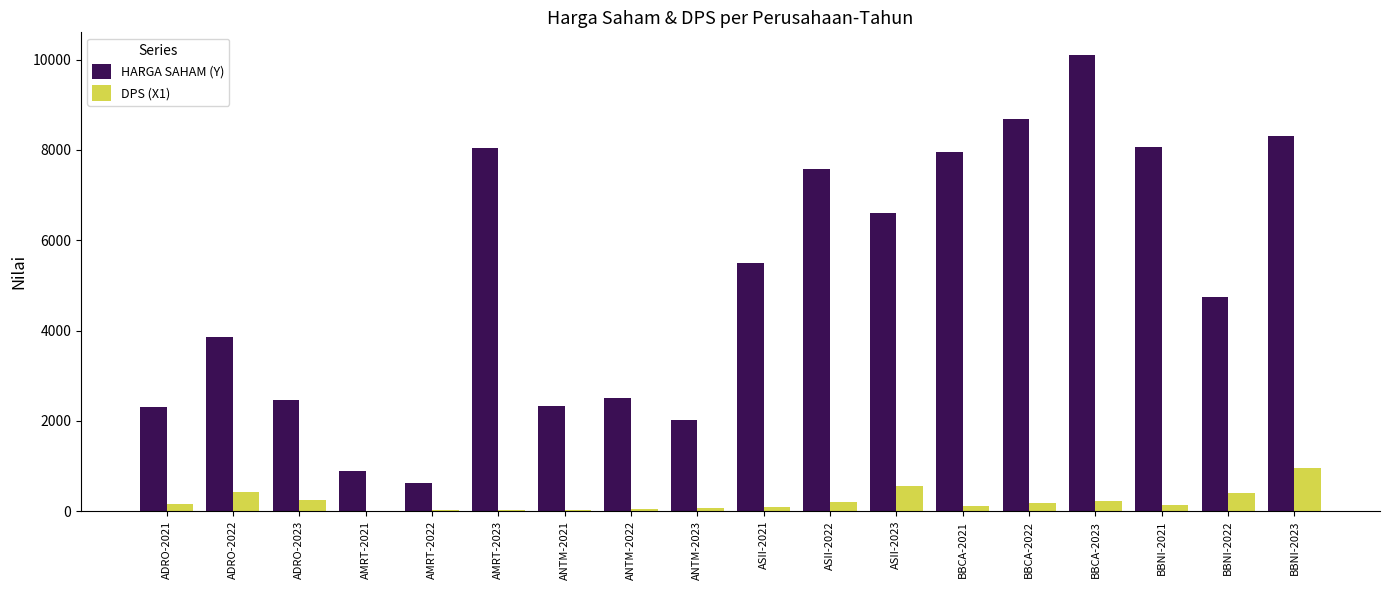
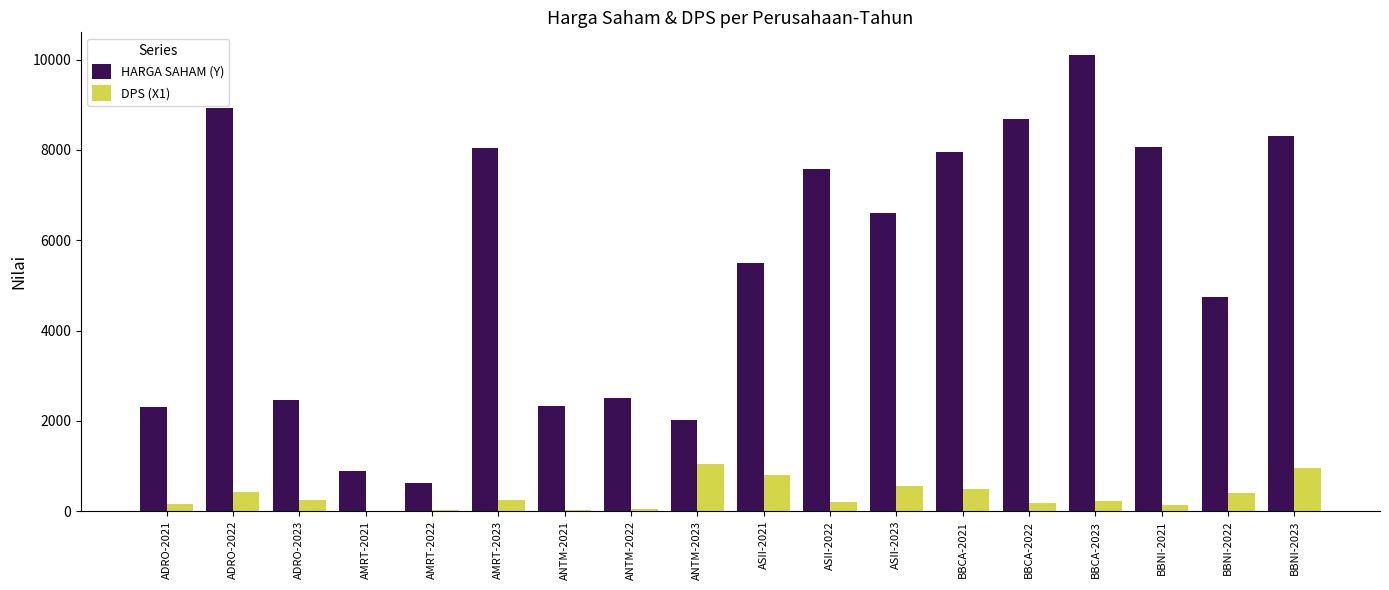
HARGA SAHAM (Y), ADRO-2022: 3900 -> 8900
DPS (X1), AMRT-2023: 0 -> 200
DPS (X1), ANTM-2023: 100 -> 1000
DPS (X1), ASII-2021: 100 -> 800
DPS (X1), BBCA-2021: 100 -> 500
